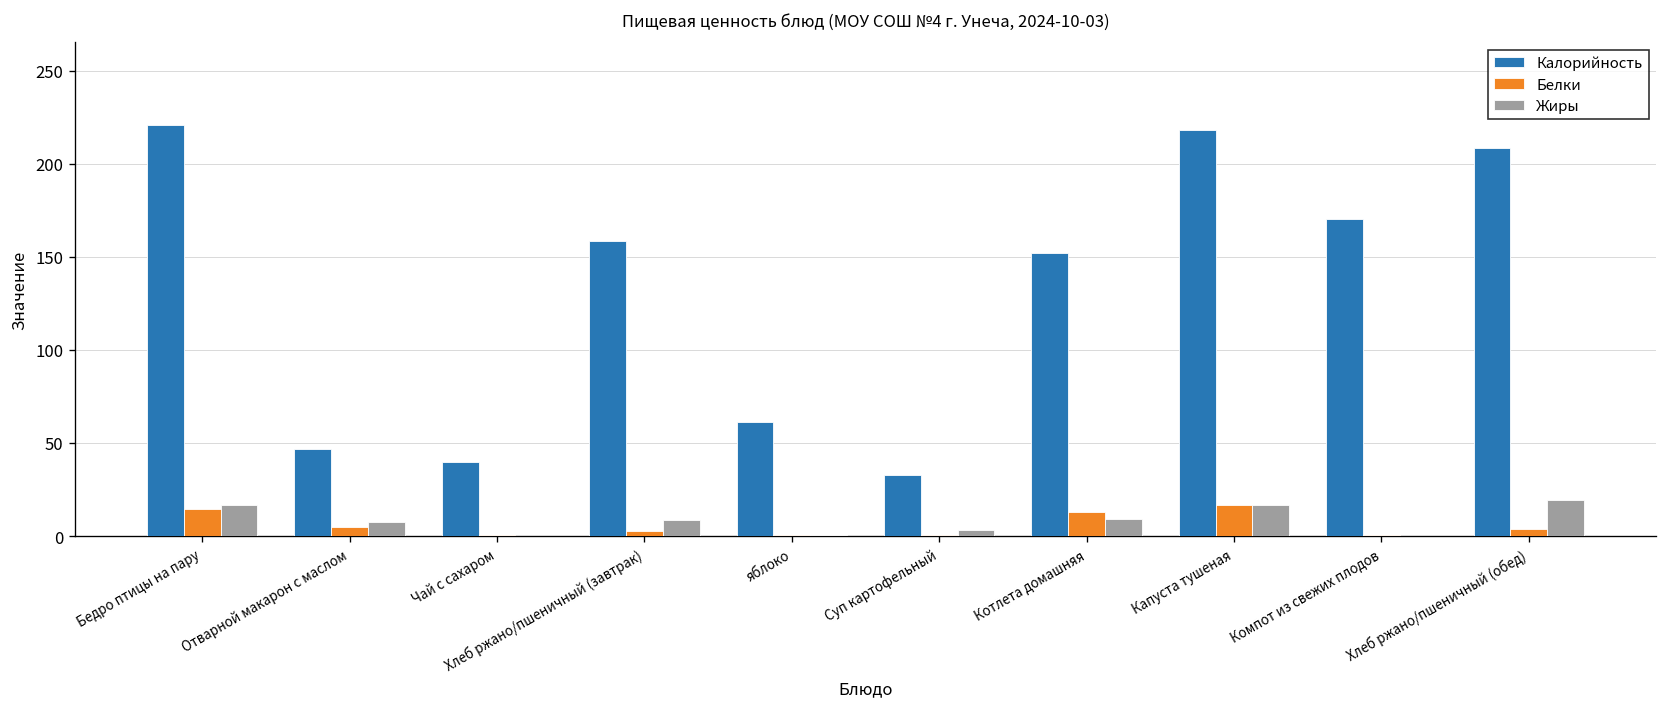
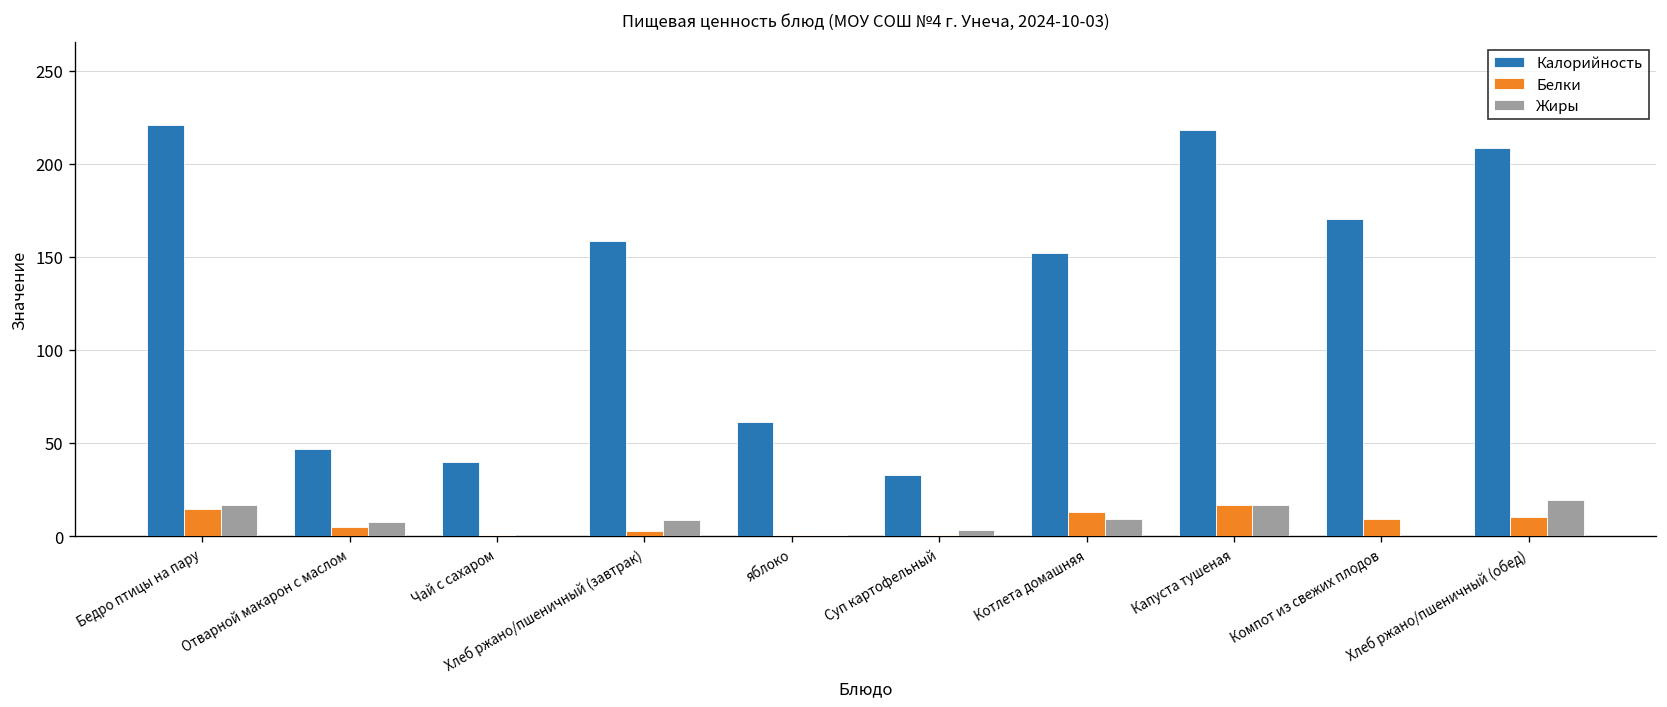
Белки, Компот из свежих плодов: 1 -> 9
Белки, Хлеб ржано/пшеничный (обед): 4 -> 10
